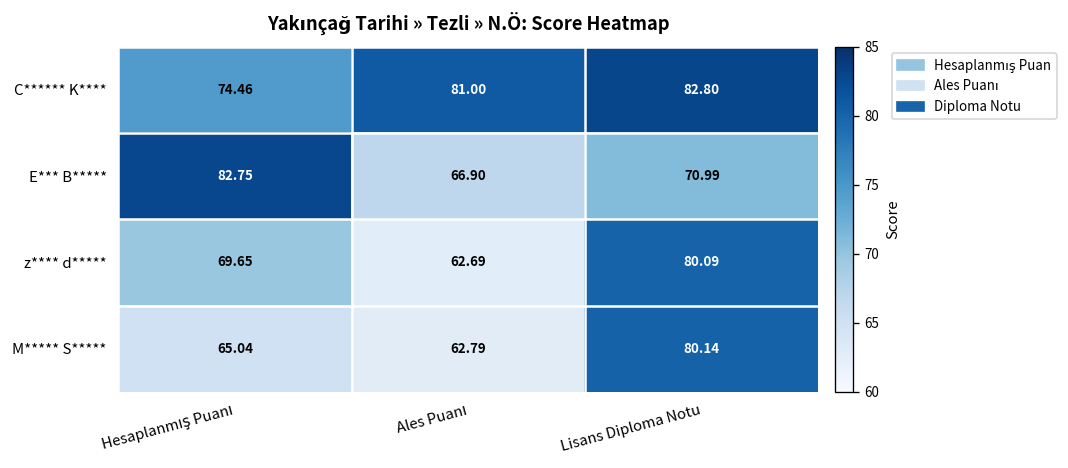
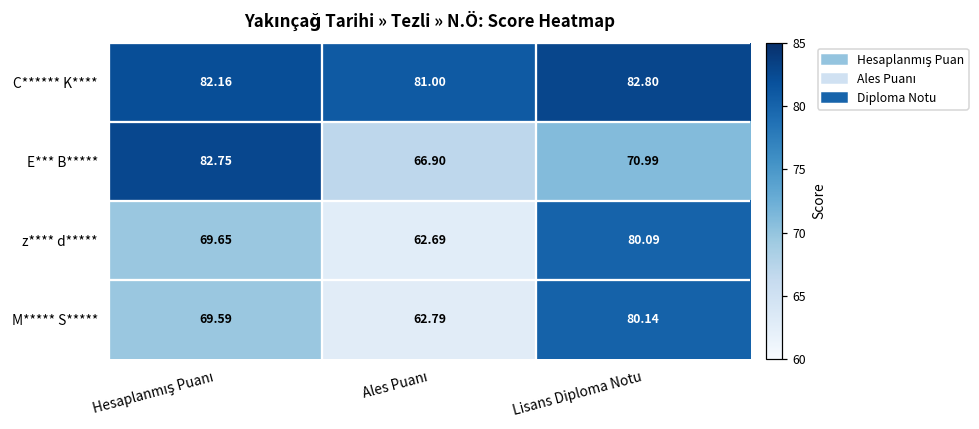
C****** K****, Hesaplanmış Puanı: 74.46 -> 82.16
M***** S*****, Hesaplanmış Puanı: 65.04 -> 69.59
